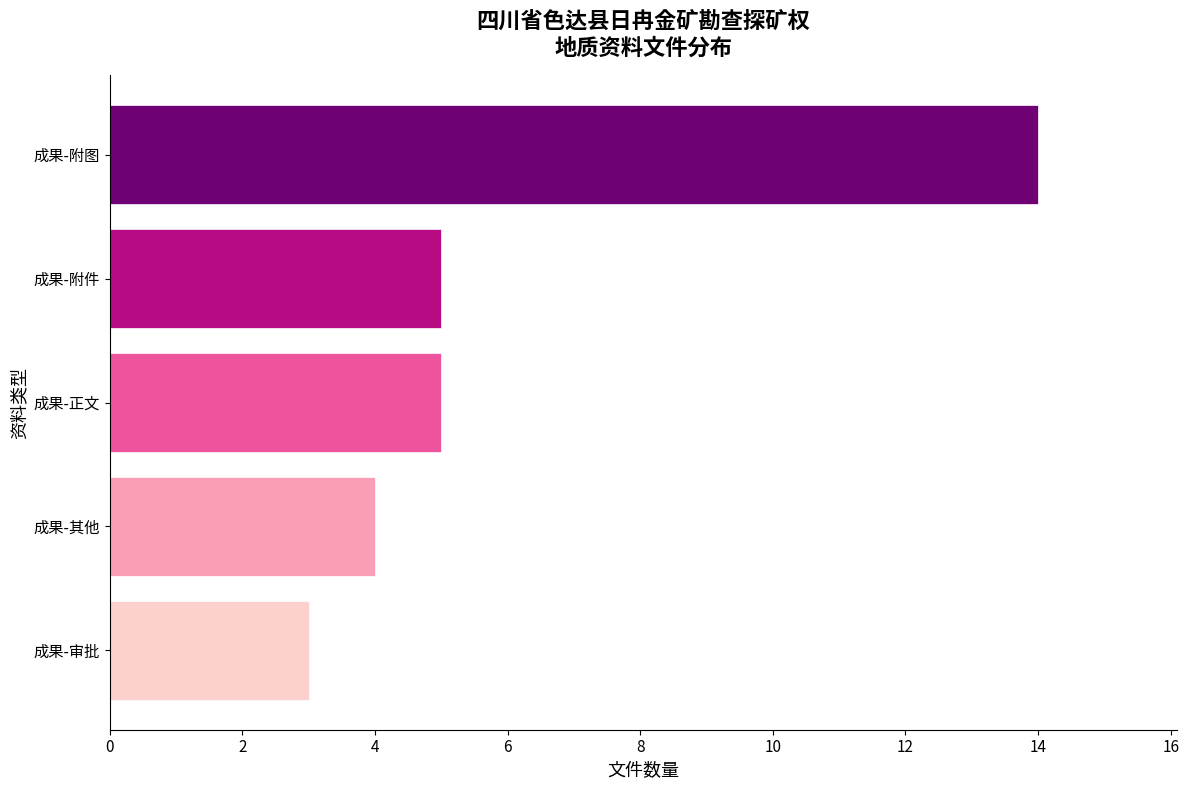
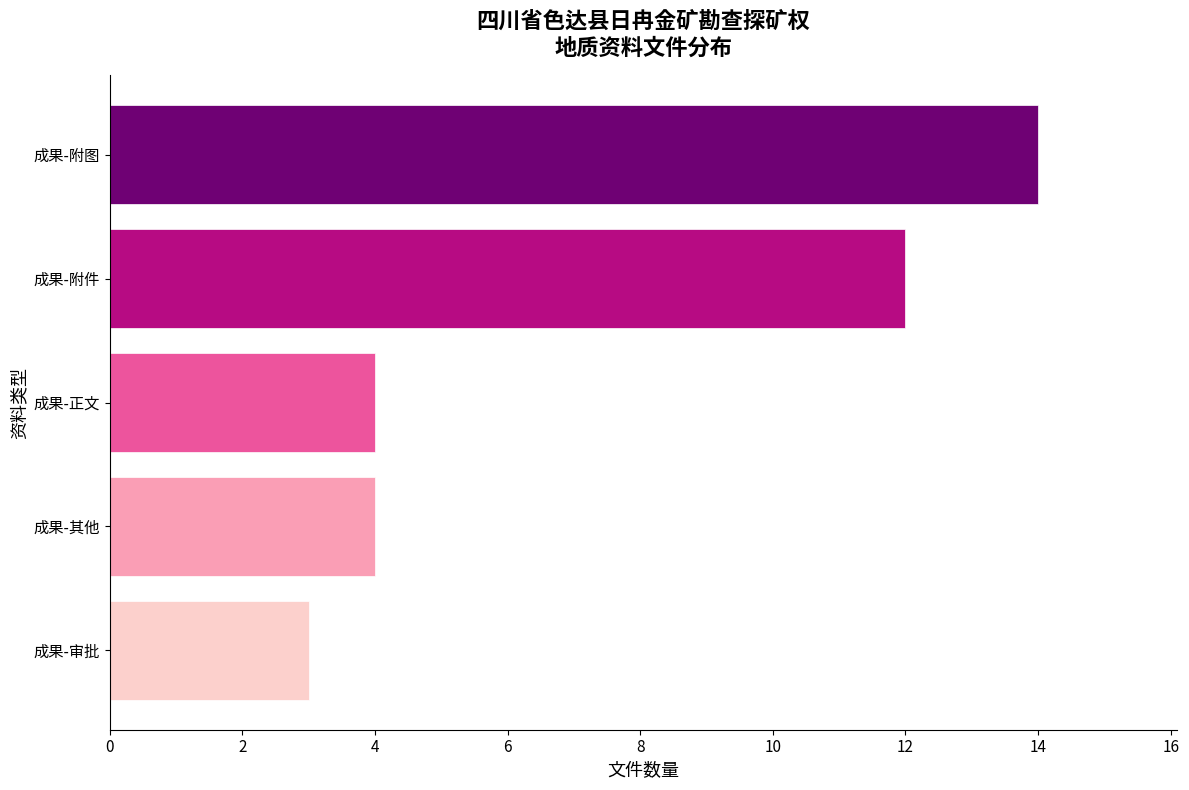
成果-附件: 5 -> 12
成果-正文: 5 -> 4
